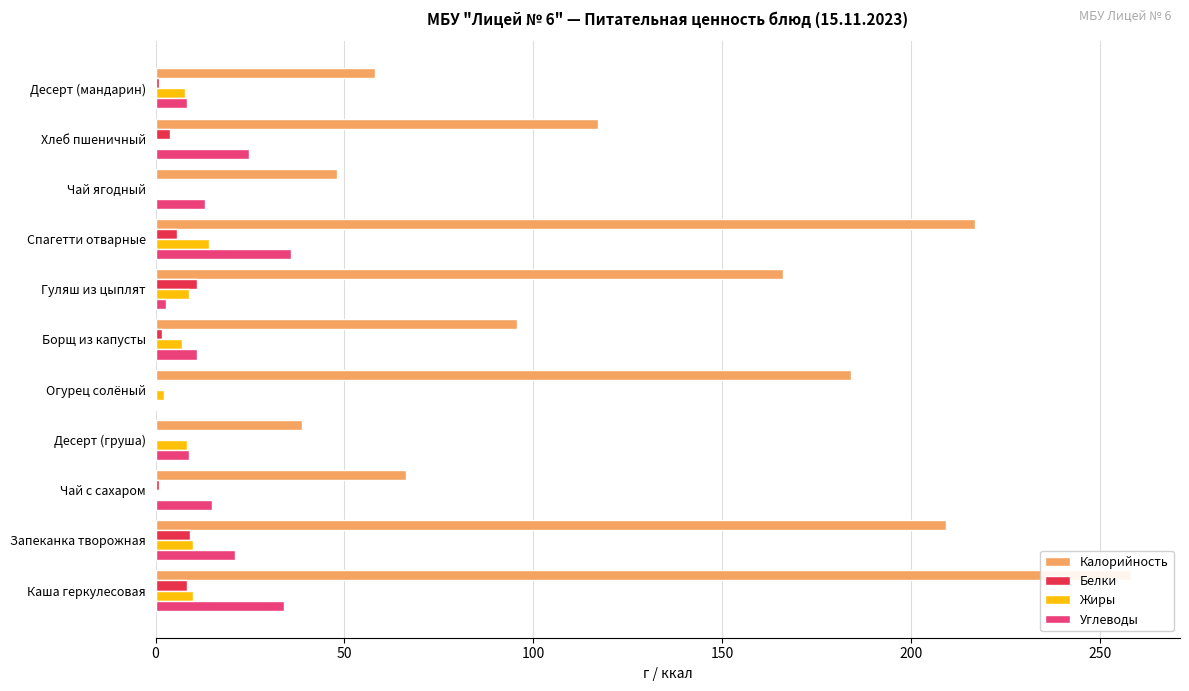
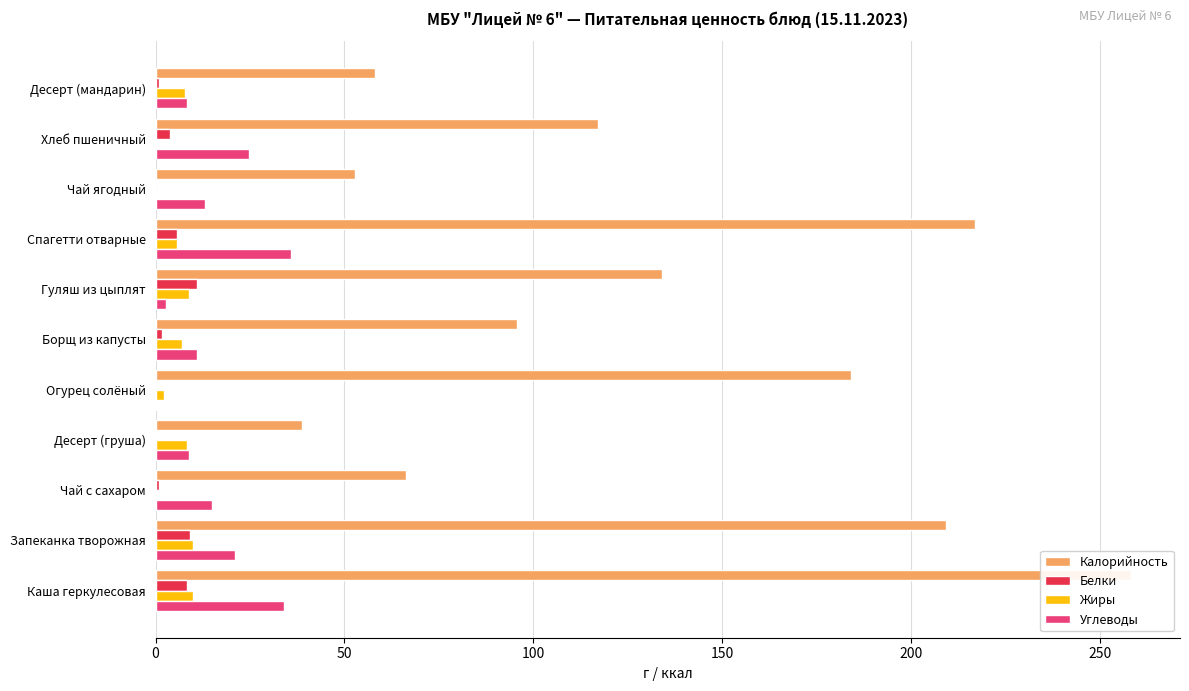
Калорийность, Чай ягодный: 48 -> 53
Жиры, Спагетти отварные: 14 -> 6
Калорийность, Гуляш из цыплят: 166 -> 134
